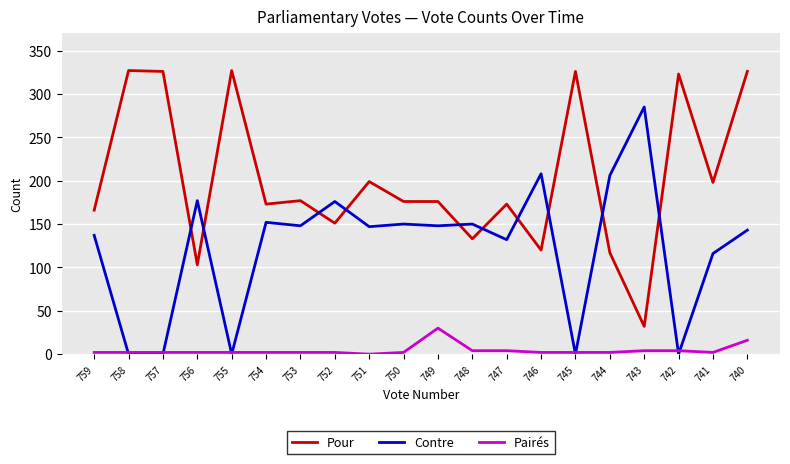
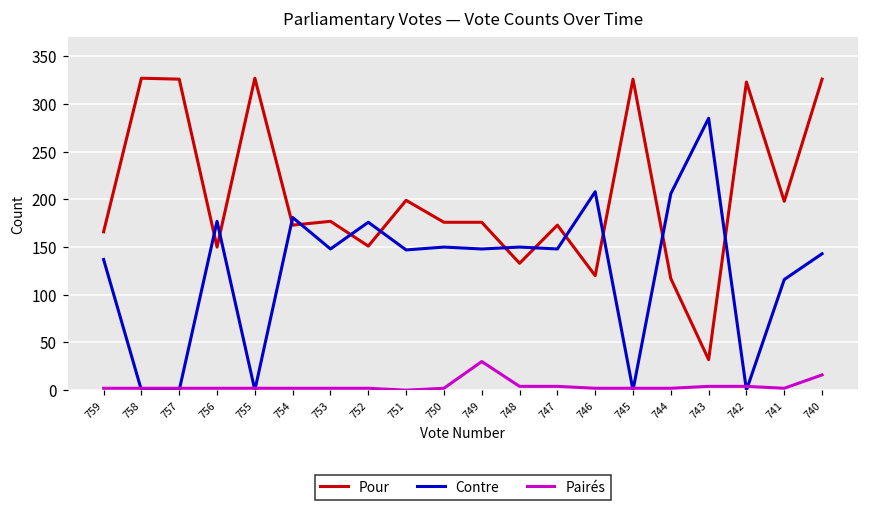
Pour, 756: 100 -> 150
Contre, 754: 150 -> 180
Contre, 747: 130 -> 150
